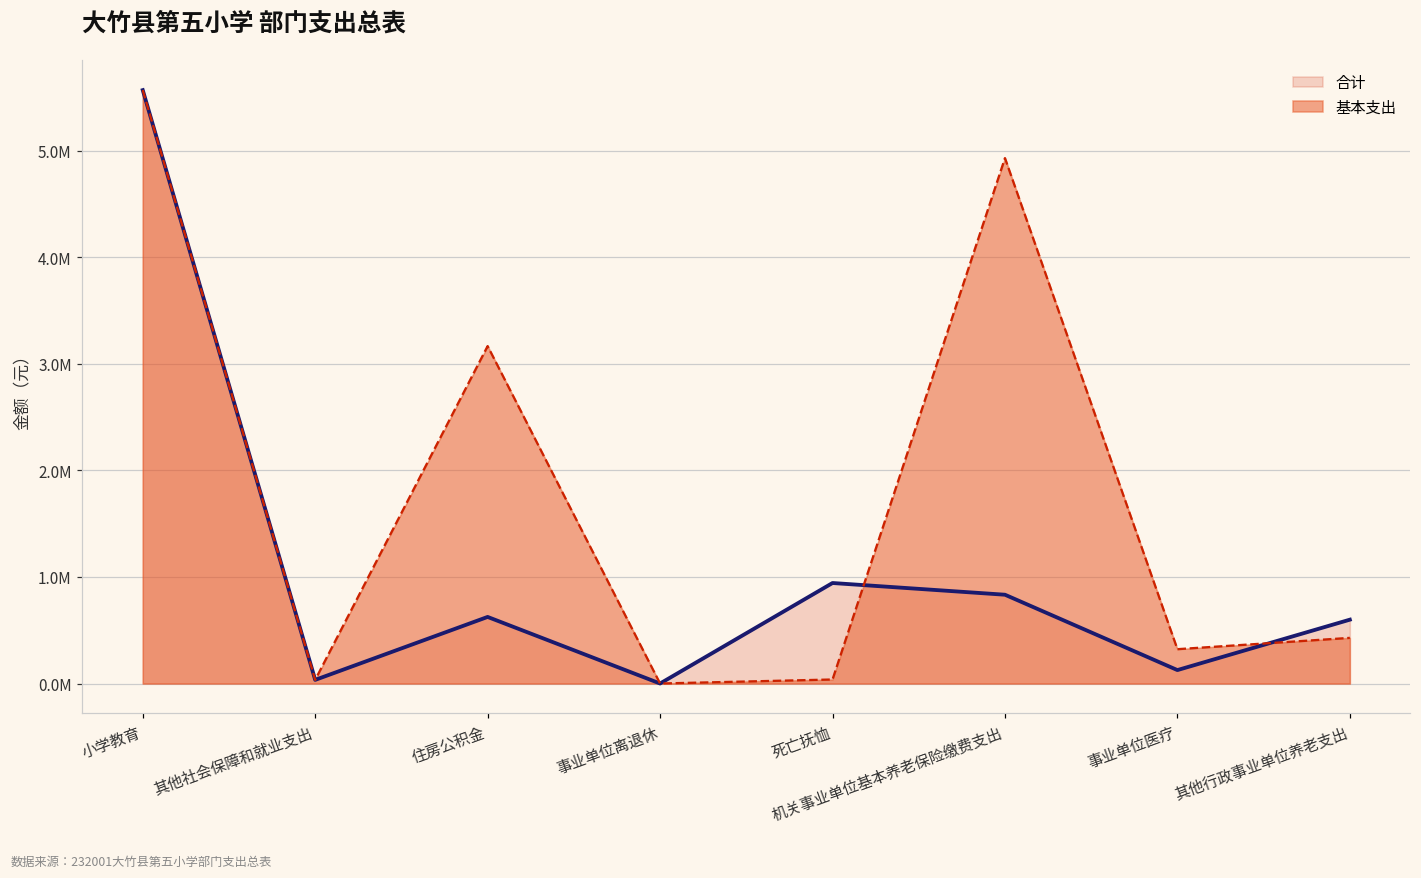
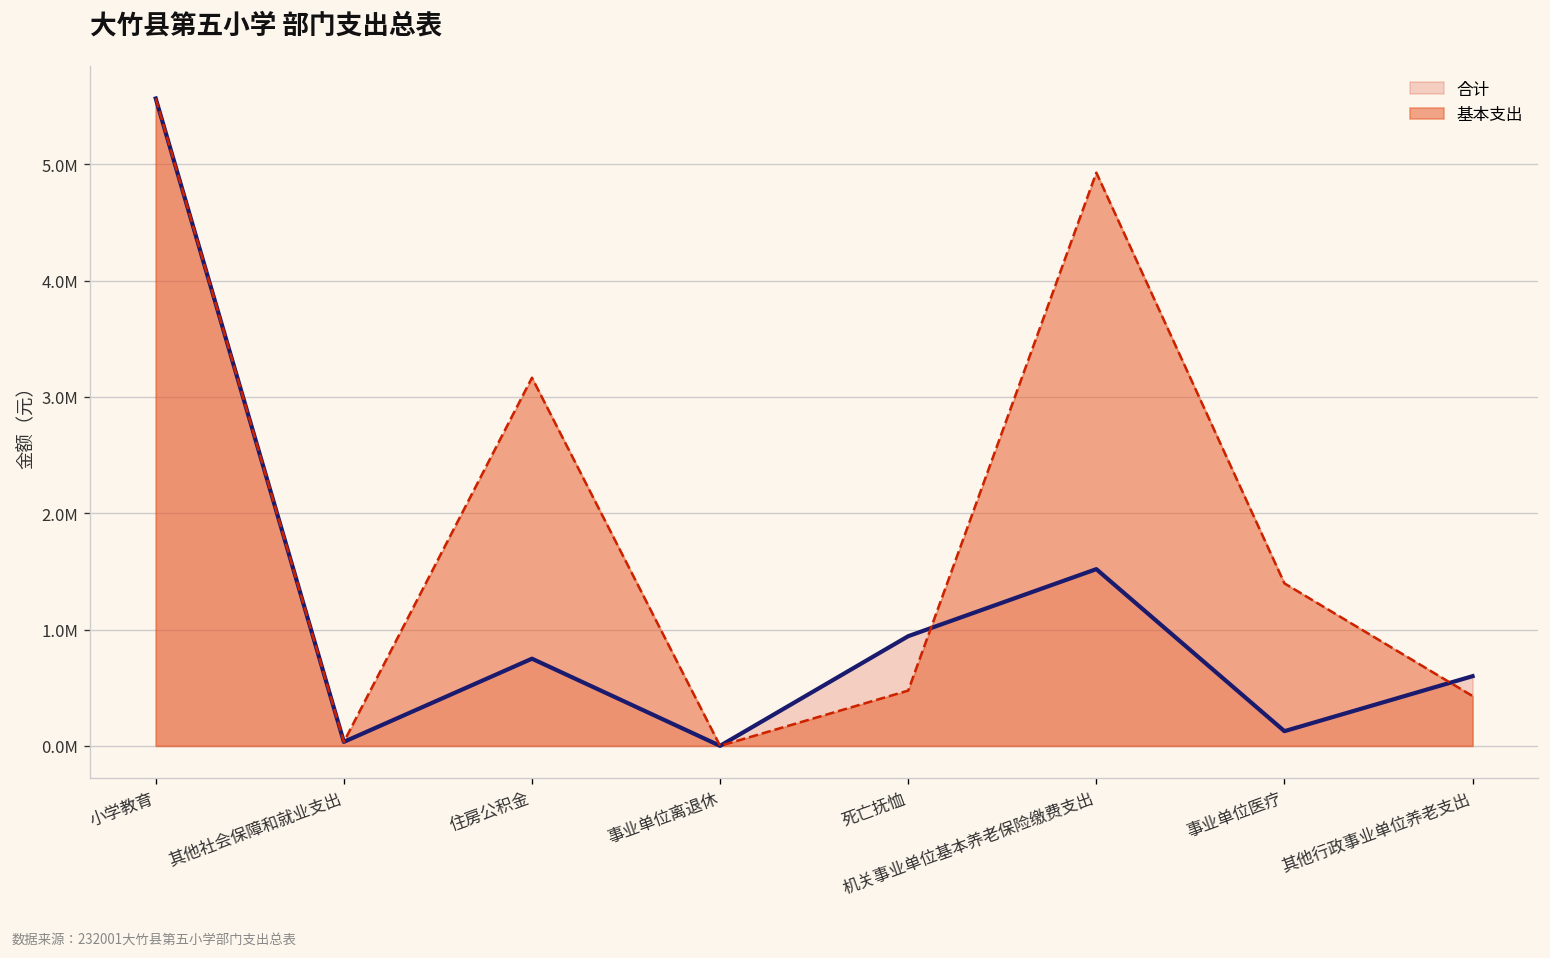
合计, 住房公积金: 600000 -> 700000
基本支出, 死亡抚恤: 0 -> 500000
合计, 机关事业单位基本养老保险缴费支出: 800000 -> 1500000
基本支出, 事业单位医疗: 300000 -> 1400000
